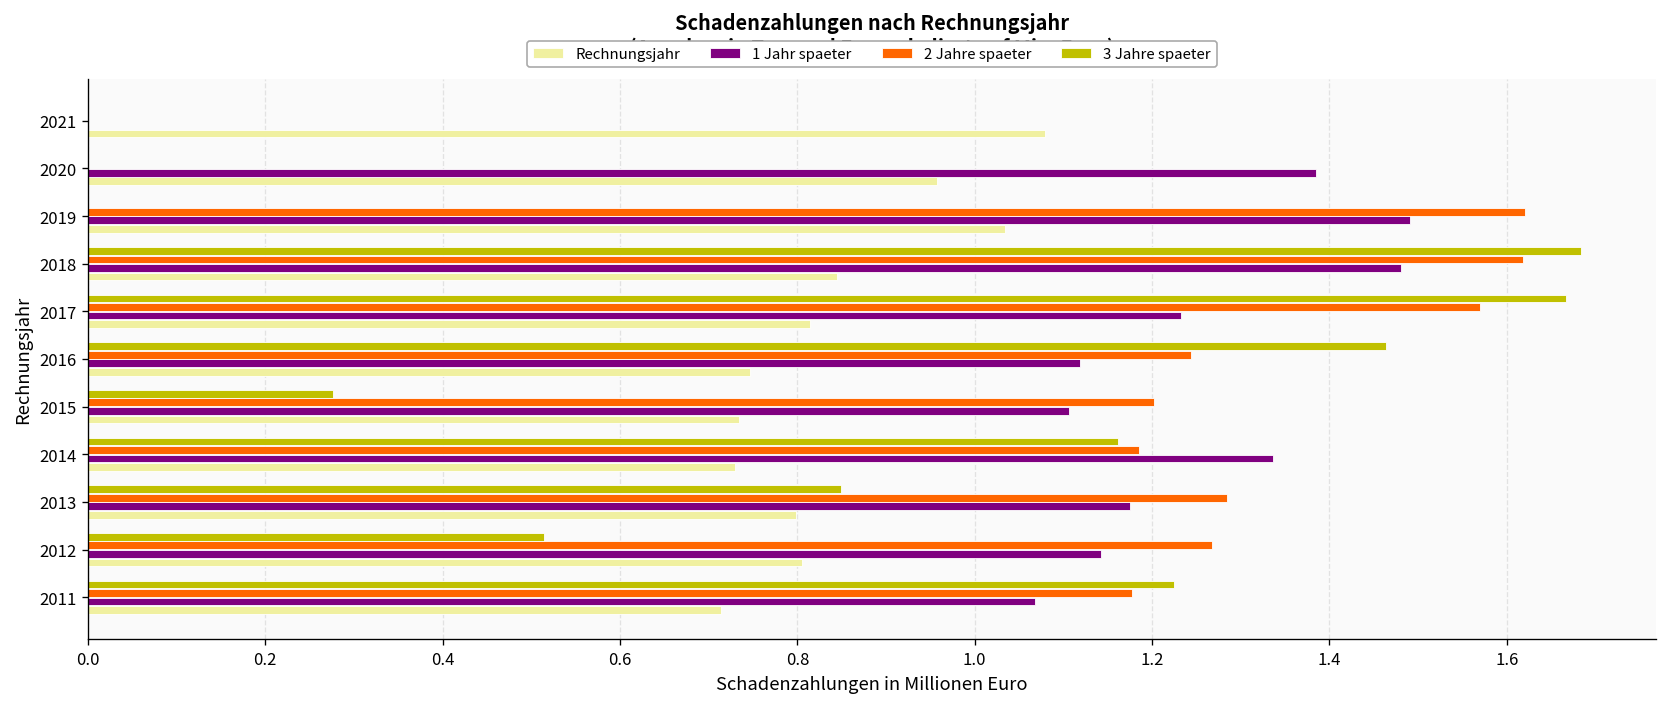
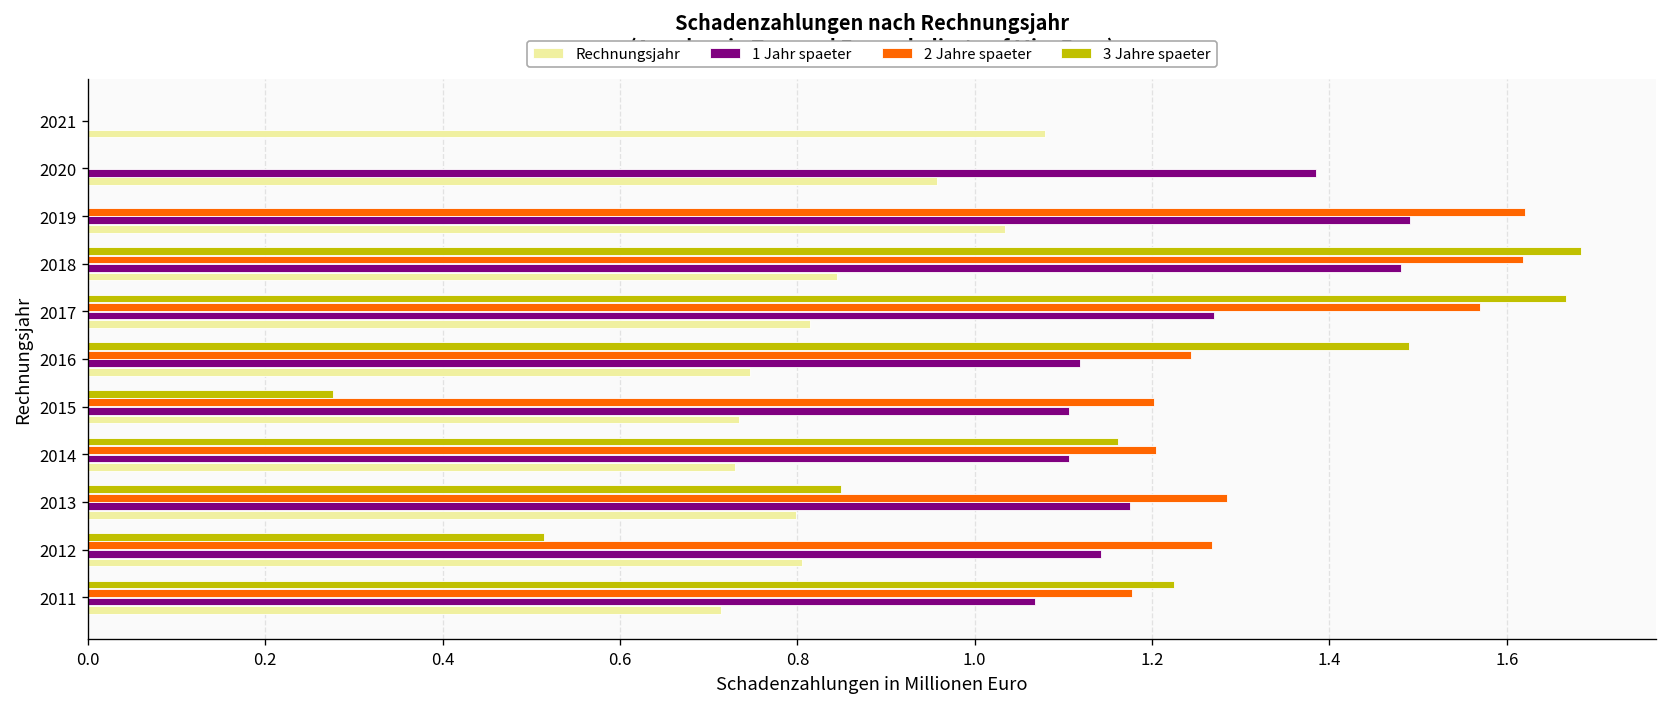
1 Jahr spaeter, 2017: 1.23 -> 1.27
3 Jahre spaeter, 2016: 1.46 -> 1.49
2 Jahre spaeter, 2014: 1.18 -> 1.20
1 Jahr spaeter, 2014: 1.34 -> 1.11
